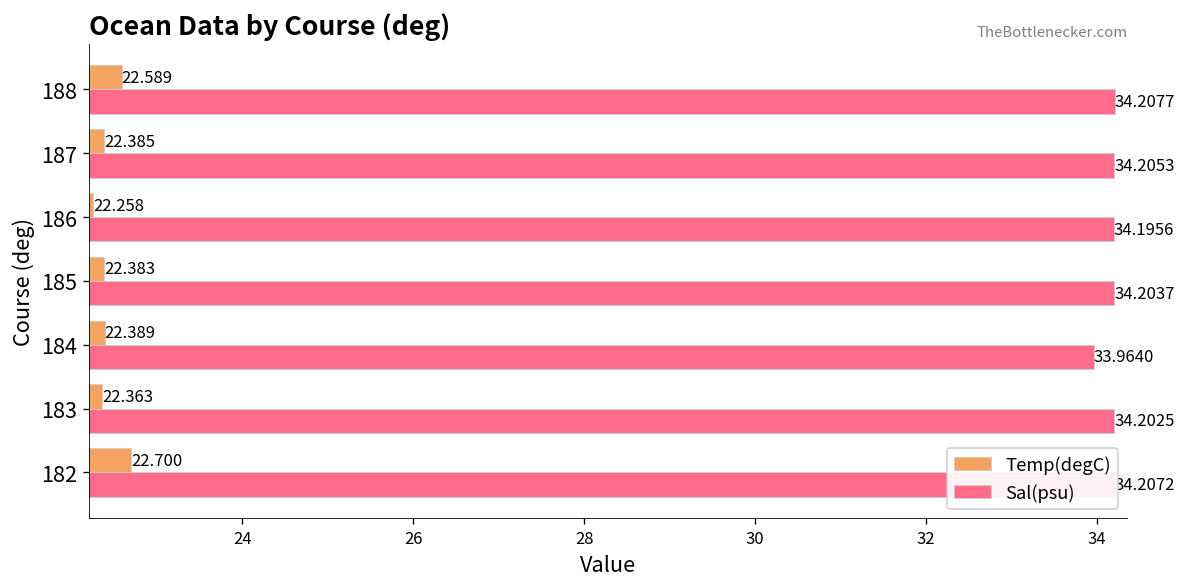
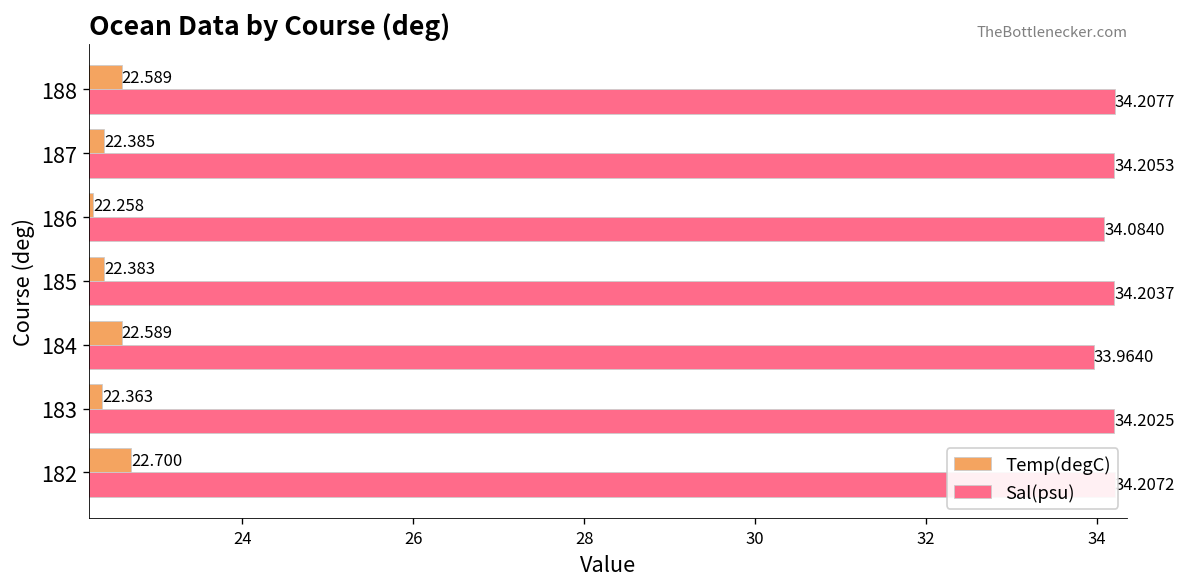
Sal(psu), 186: 34.1956 -> 34.0840
Temp(degC), 184: 22.389 -> 22.589
